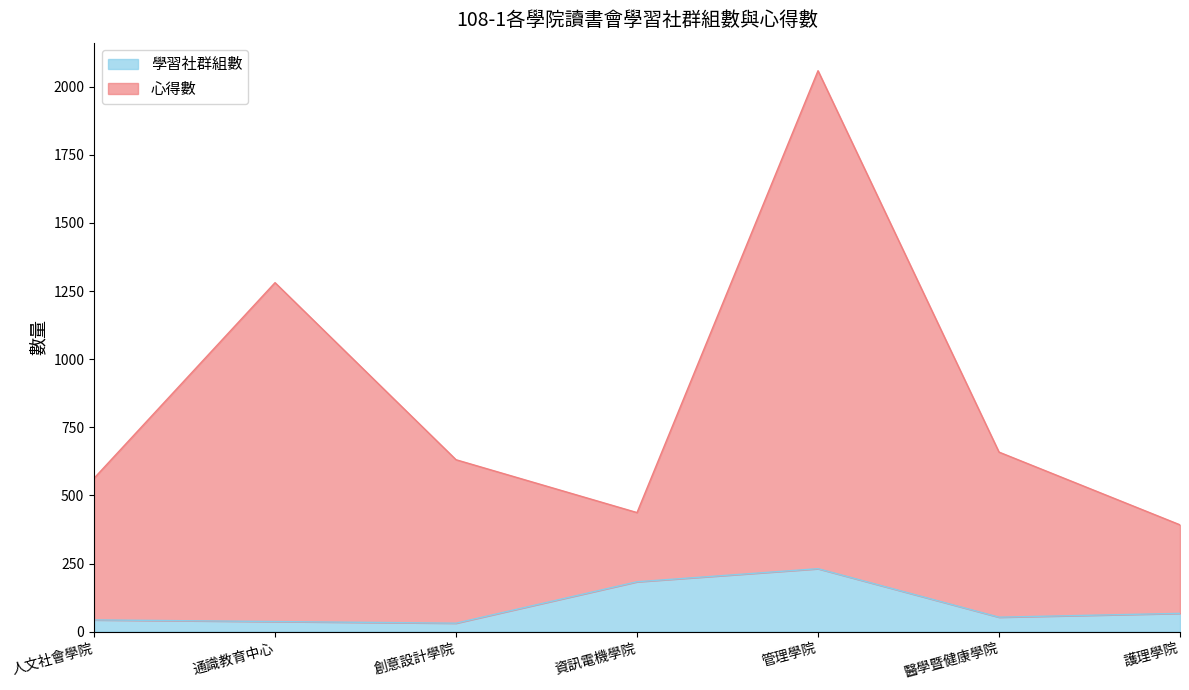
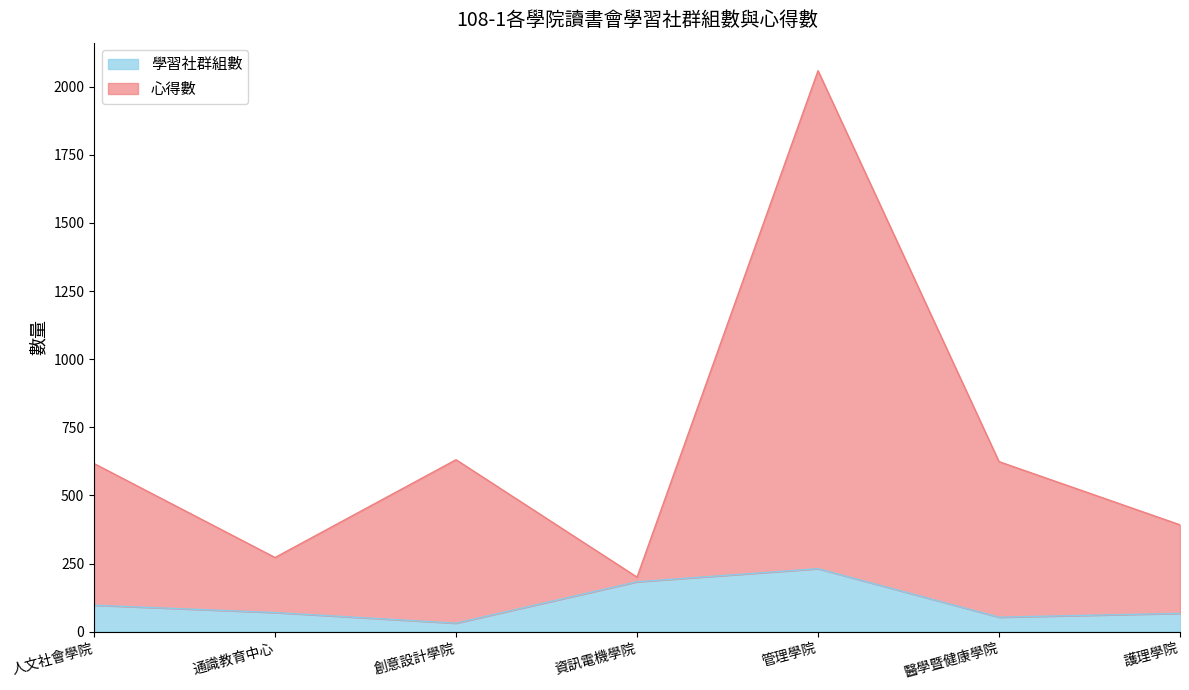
學習社群組數, 人文社會學院: 40 -> 100
學習社群組數, 通識教育中心: 40 -> 70
心得數, 通識教育中心: 1240 -> 200
心得數, 資訊電機學院: 250 -> 20
心得數, 醫學暨健康學院: 610 -> 570
